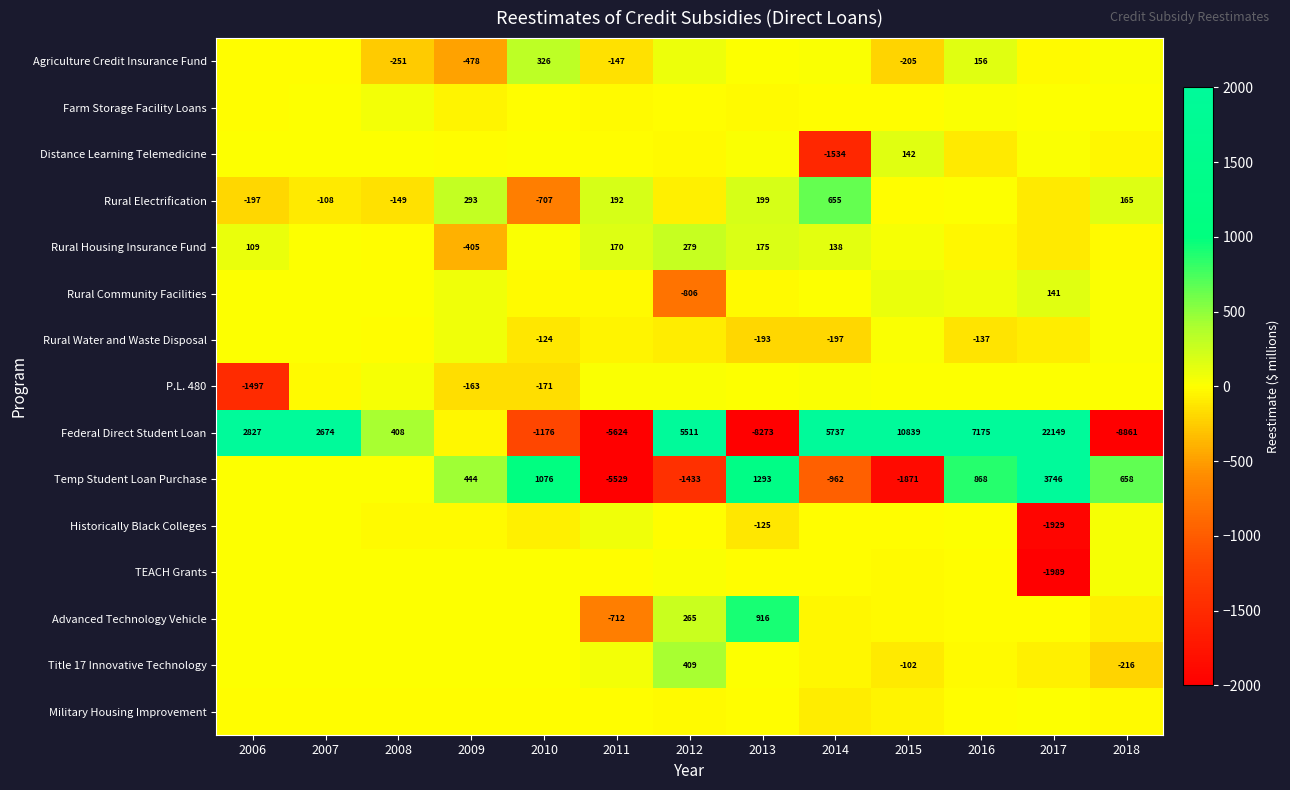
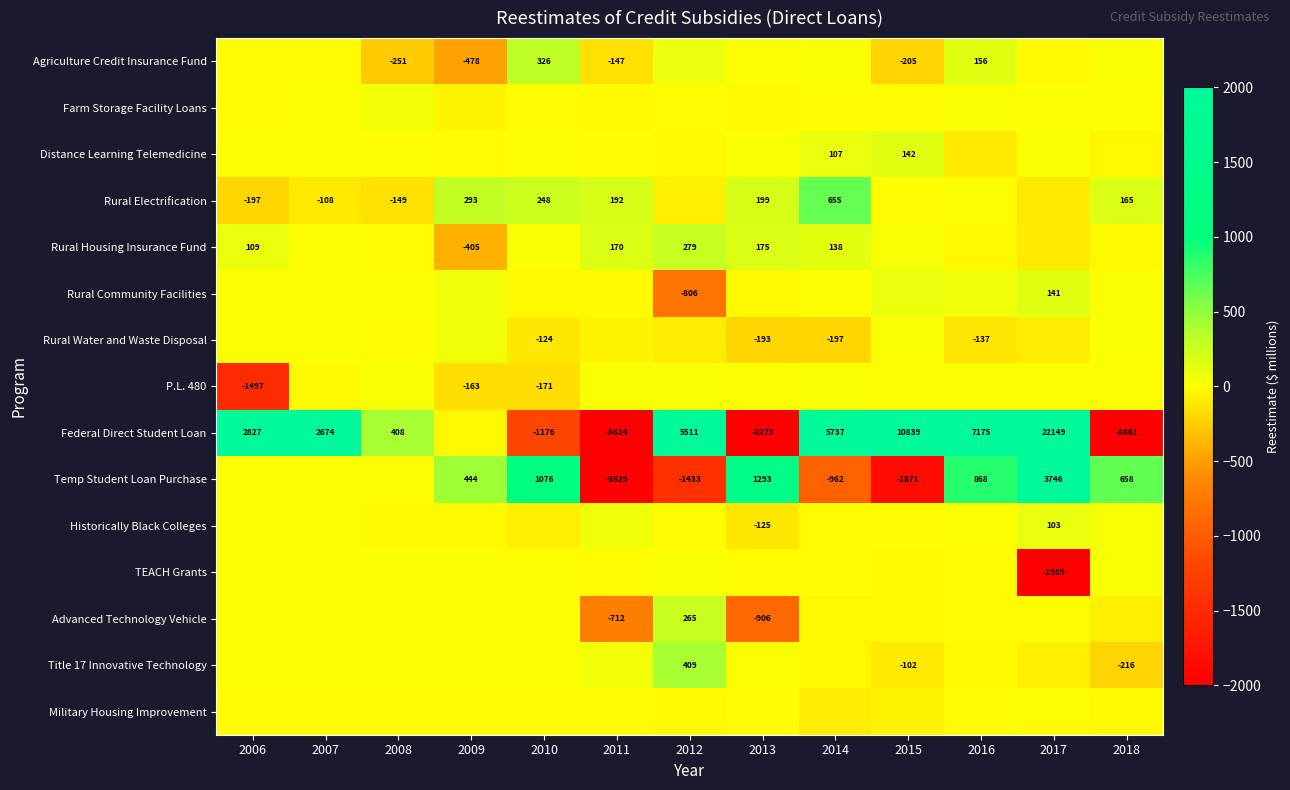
Distance Learning Telemedicine, 2014: -1534 -> 107
Rural Electrification, 2010: -707 -> 248
Historically Black Colleges, 2017: -1929 -> 103
Advanced Technology Vehicle, 2013: 916 -> -906
